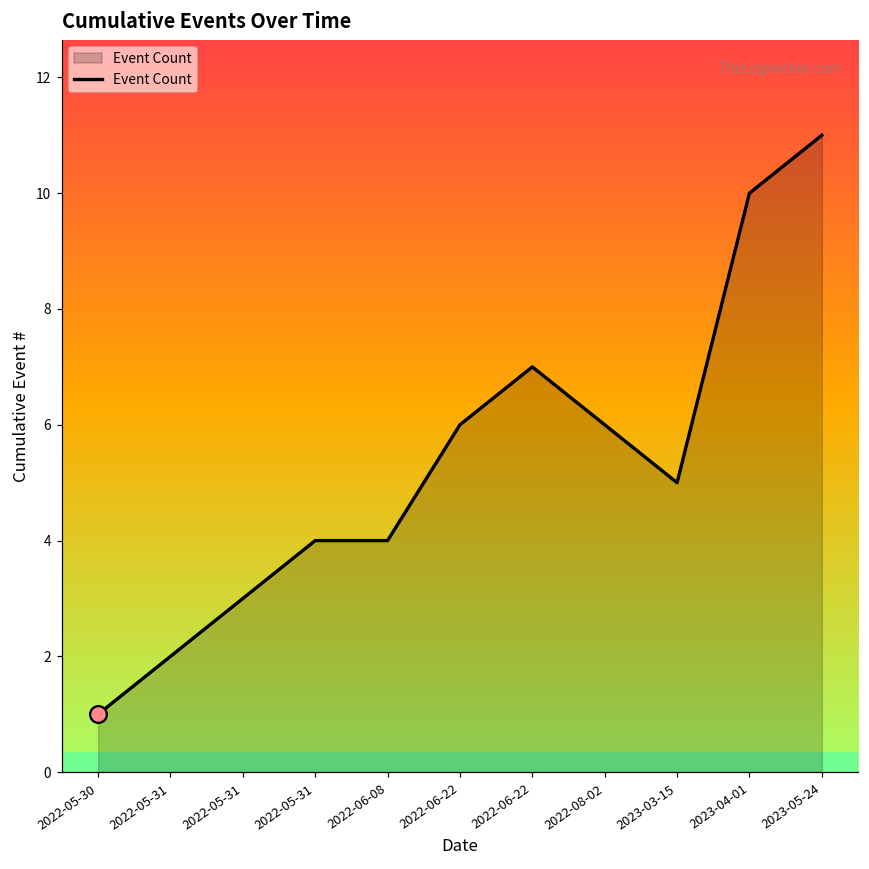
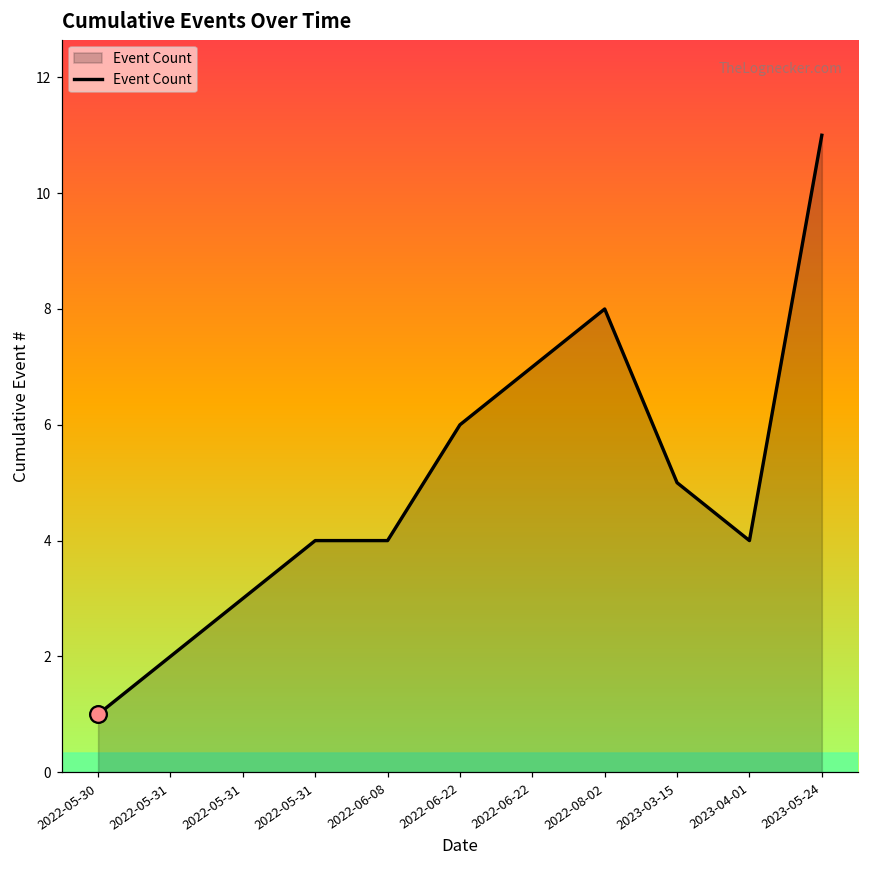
Event Count, 2022-08-02: 6 -> 8
Event Count, 2023-04-01: 10 -> 4
